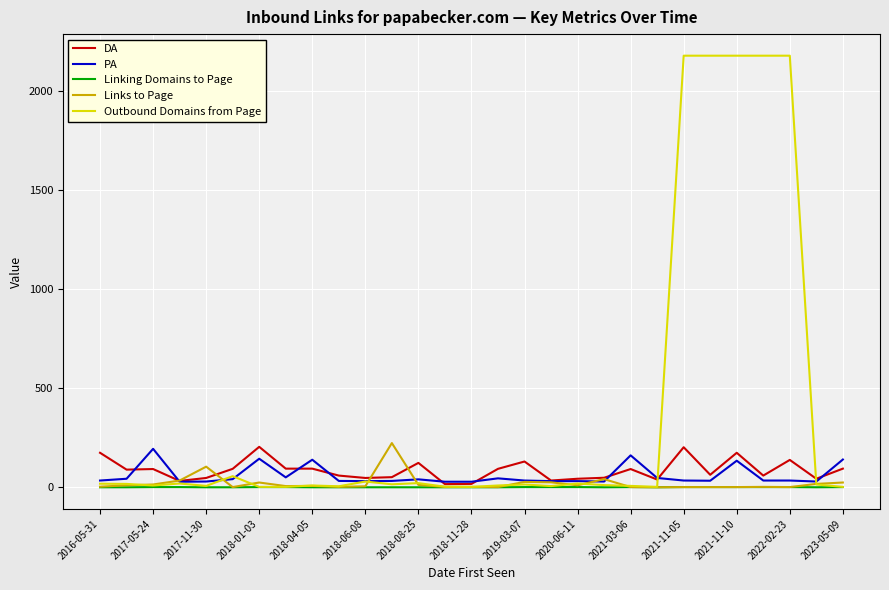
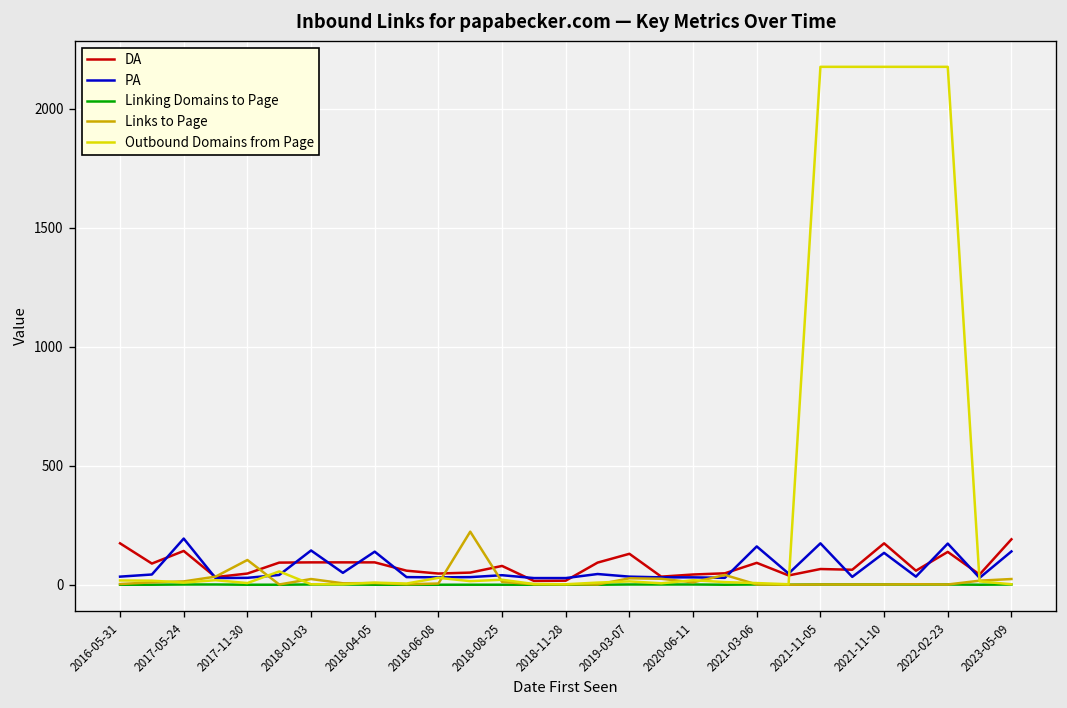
DA, 2017-05-24: 90 -> 140
DA, 2018-01-03: 200 -> 90
DA, 2018-08-25: 120 -> 80
DA, 2021-11-05: 200 -> 70
PA, 2021-11-05: 30 -> 170
PA, 2022-02-23: 30 -> 170
DA, 2023-05-09: 90 -> 190
